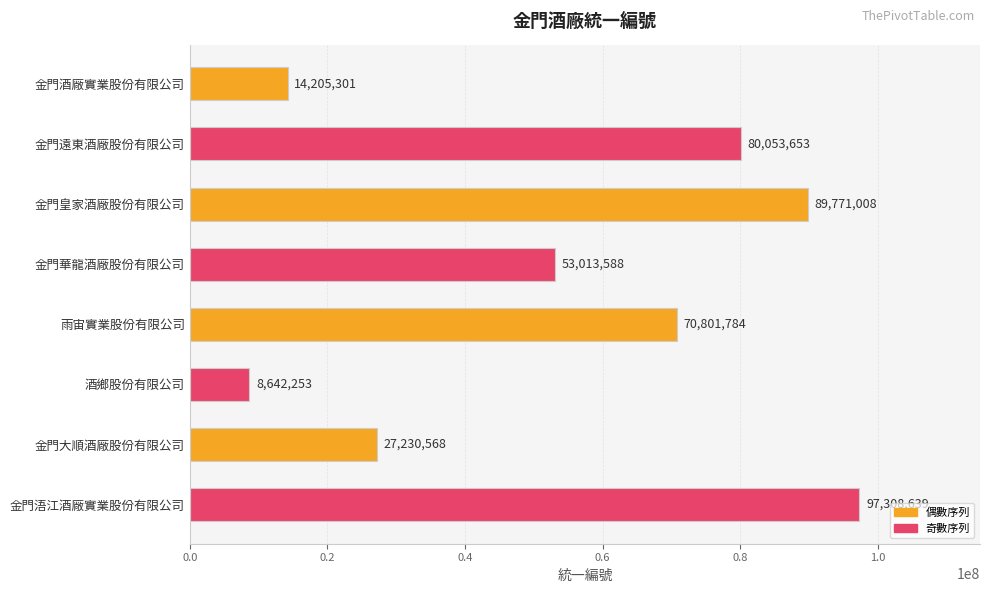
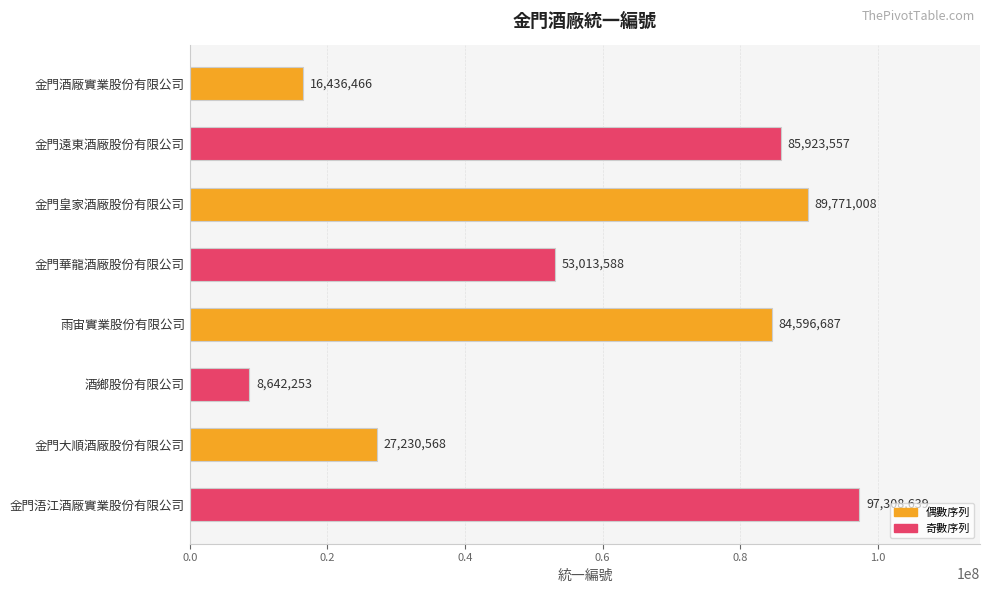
金門酒廠實業股份有限公司: 14,205,301 -> 16,436,466
金門遠東酒廠股份有限公司: 80,053,653 -> 85,923,557
雨宙實業股份有限公司: 70,801,784 -> 84,596,687
